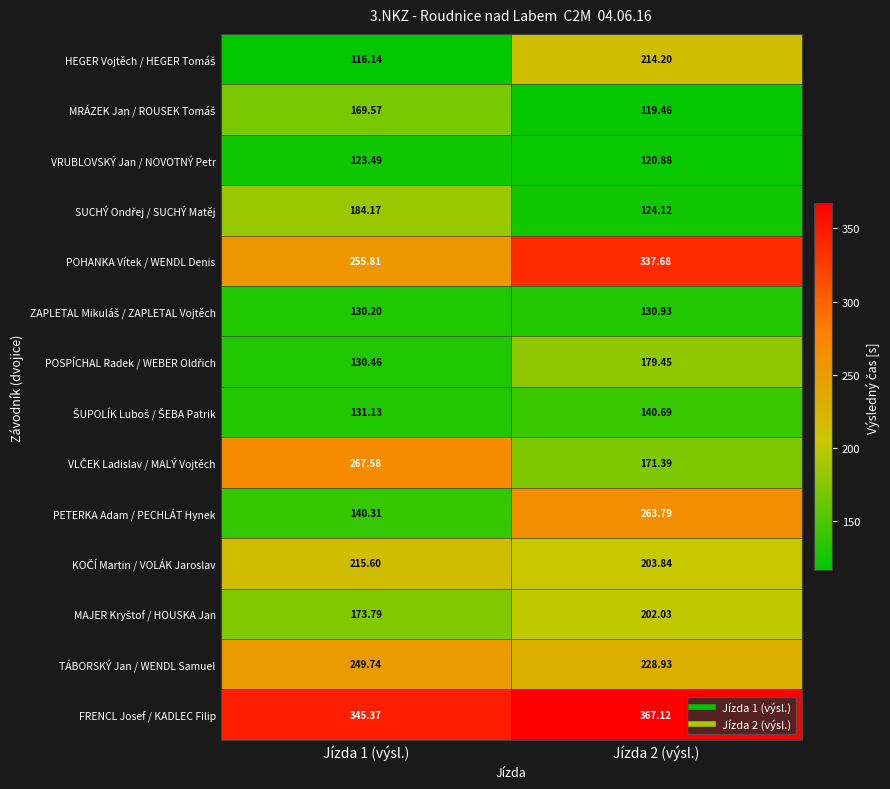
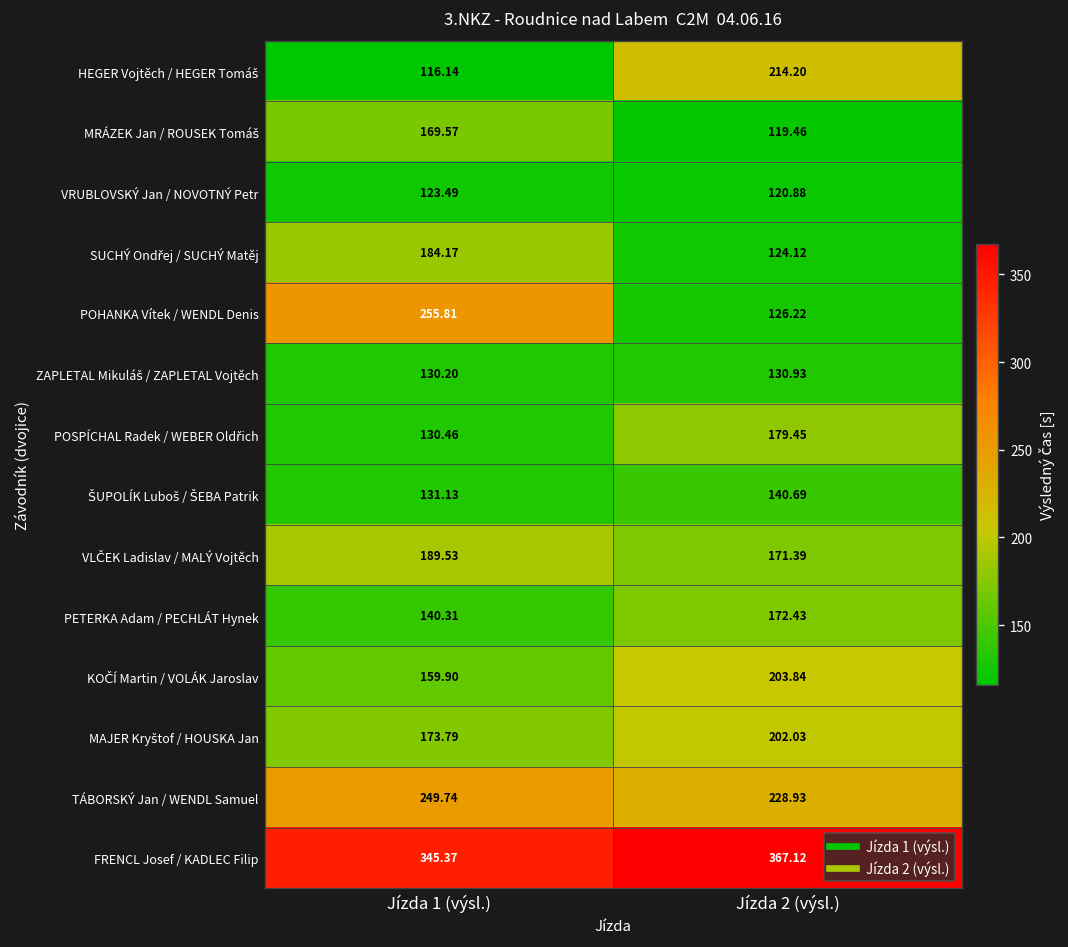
POHANKA Vítek / WENDL Denis, Jízda 2 (výsl.): 337.68 -> 126.22
VLČEK Ladislav / MALÝ Vojtěch, Jízda 1 (výsl.): 267.58 -> 189.53
PETERKA Adam / PECHLÁT Hynek, Jízda 2 (výsl.): 263.79 -> 172.43
KOČÍ Martin / VOLÁK Jaroslav, Jízda 1 (výsl.): 215.60 -> 159.90
